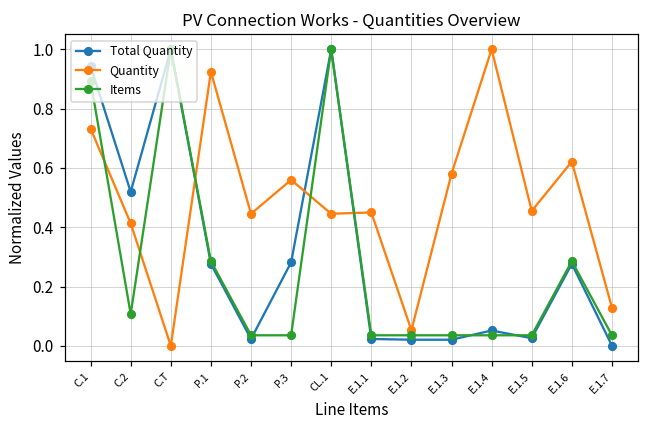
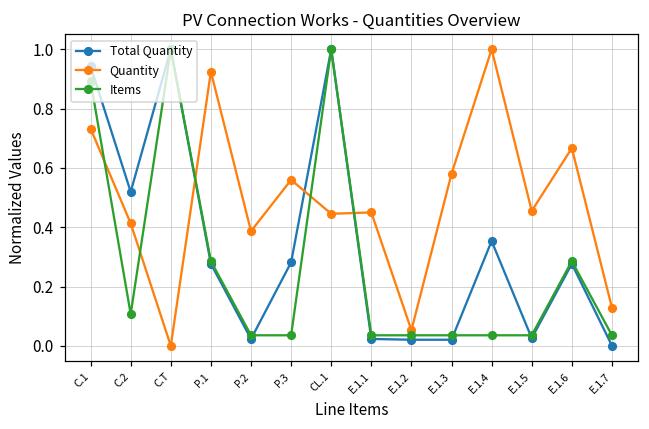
Quantity, P.2: 0.45 -> 0.39
Total Quantity, E.1.4: 0.05 -> 0.35
Quantity, E.1.6: 0.62 -> 0.67
